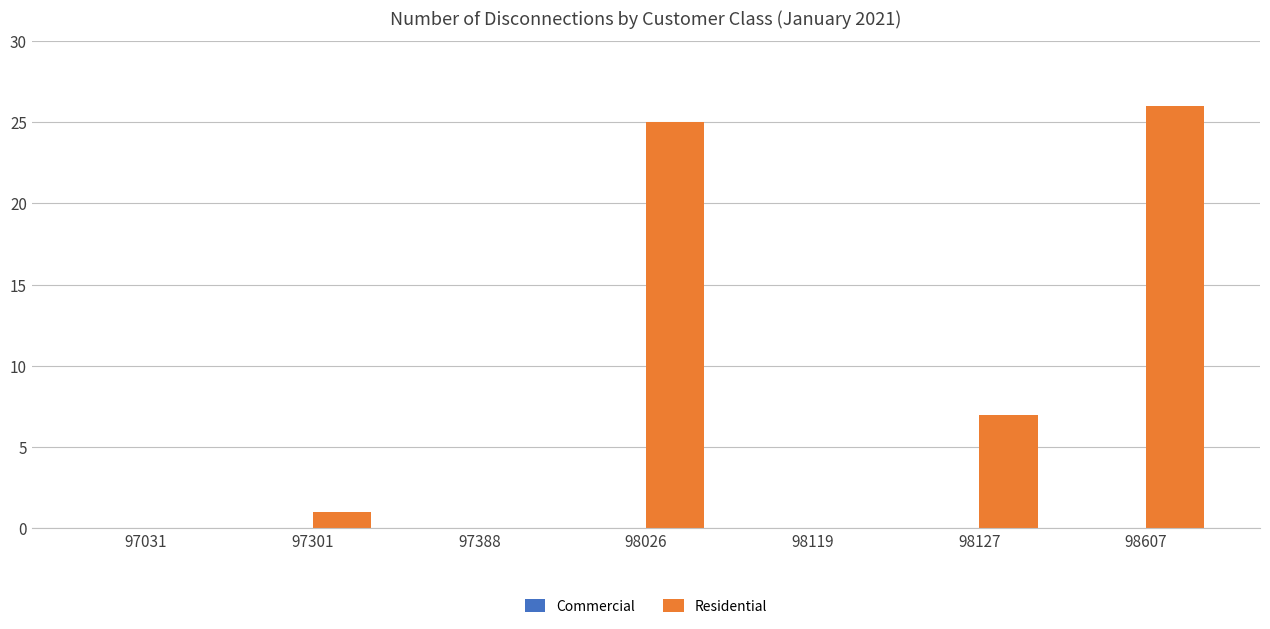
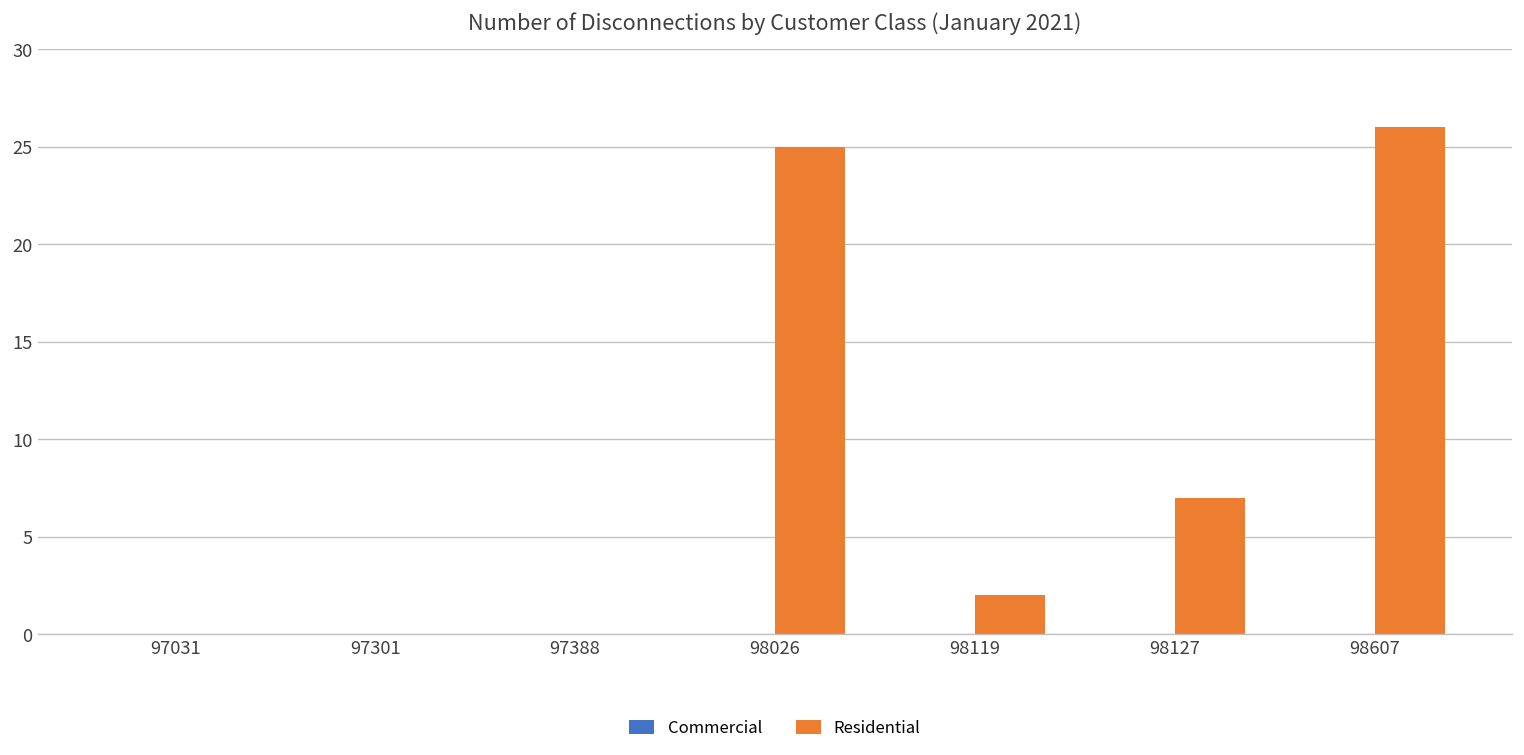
Residential, 97301: 1 -> 0
Residential, 98119: 0 -> 2
